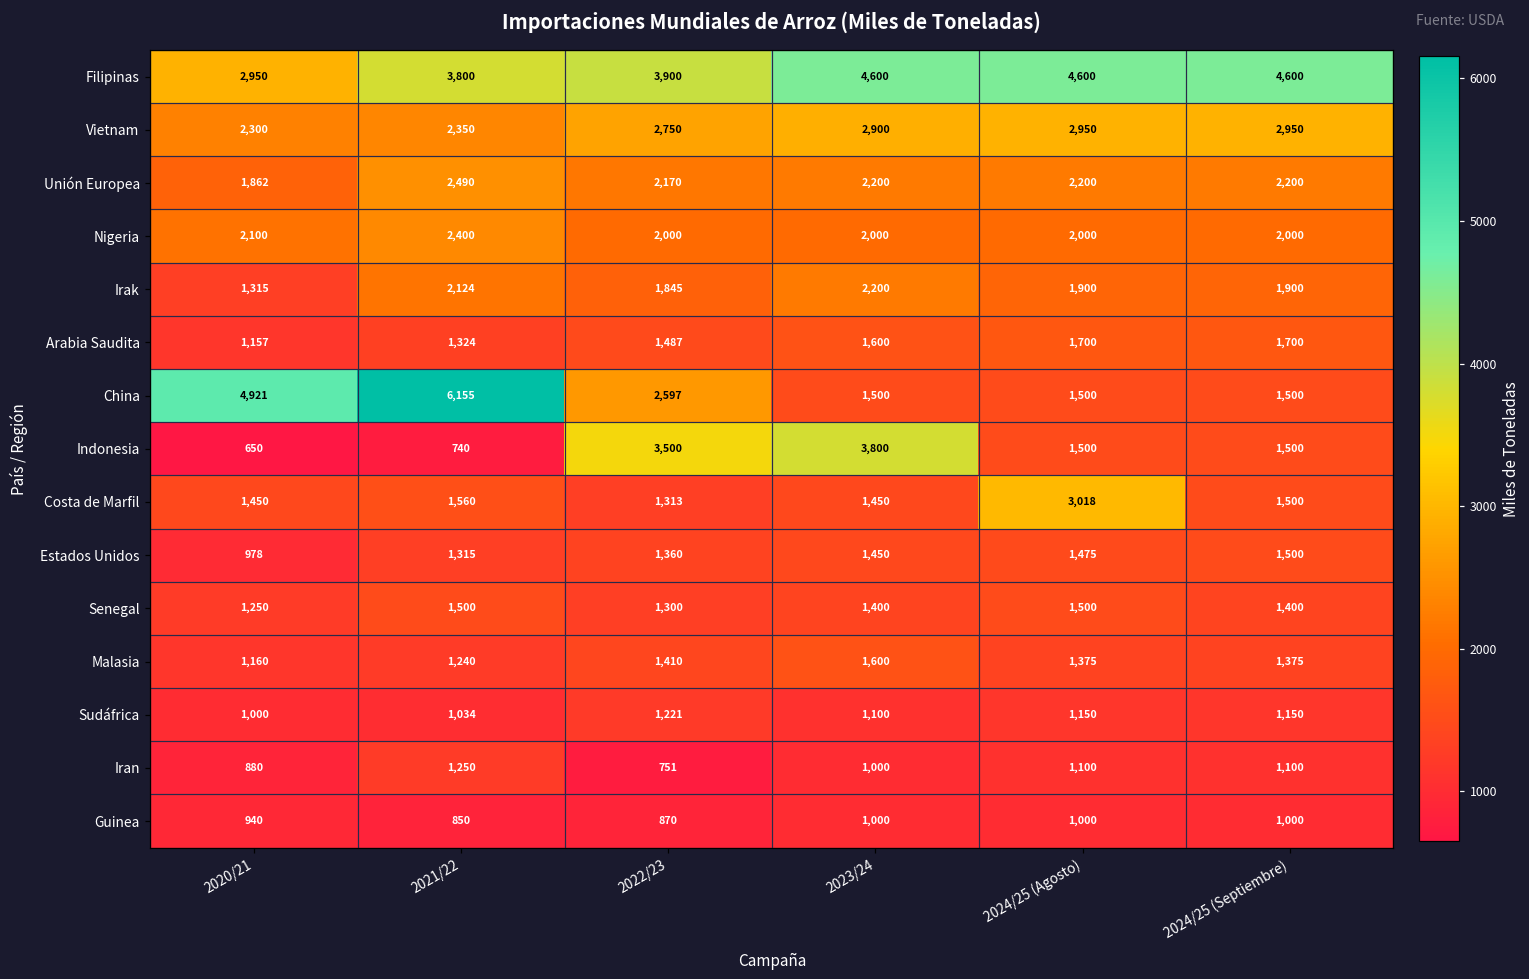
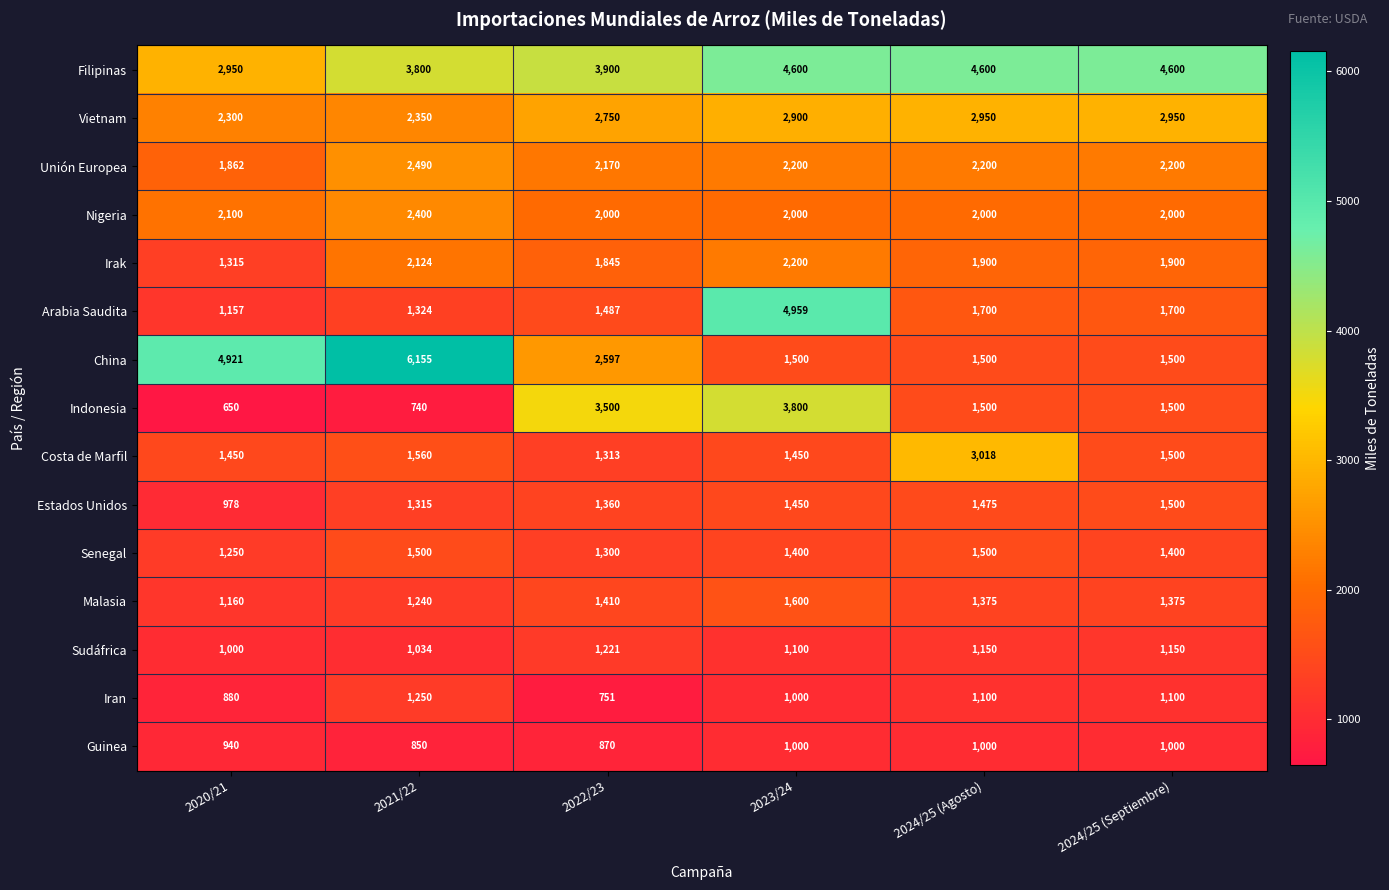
Arabia Saudita, 2023/24: 1,600 -> 4,959
